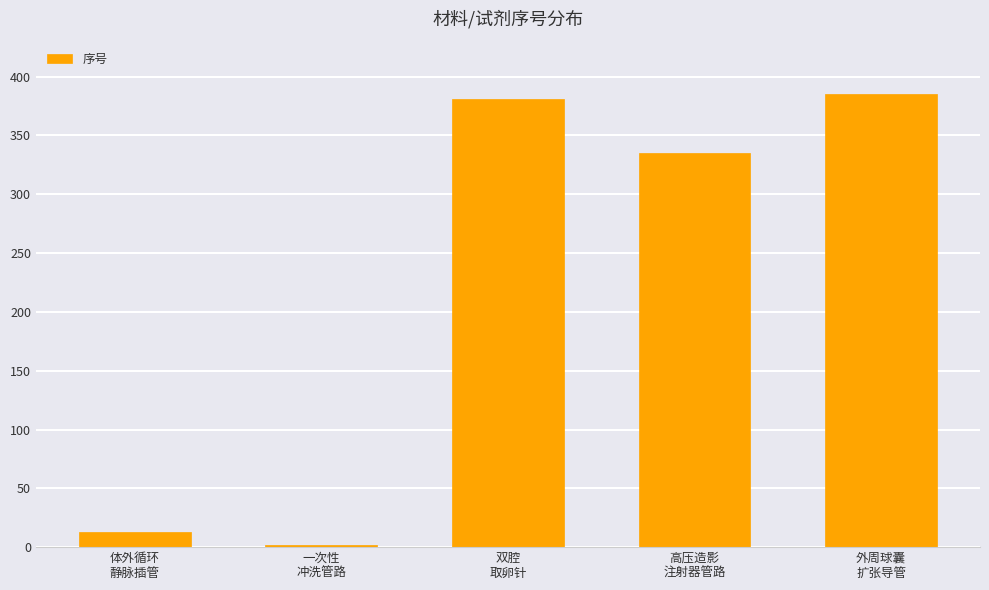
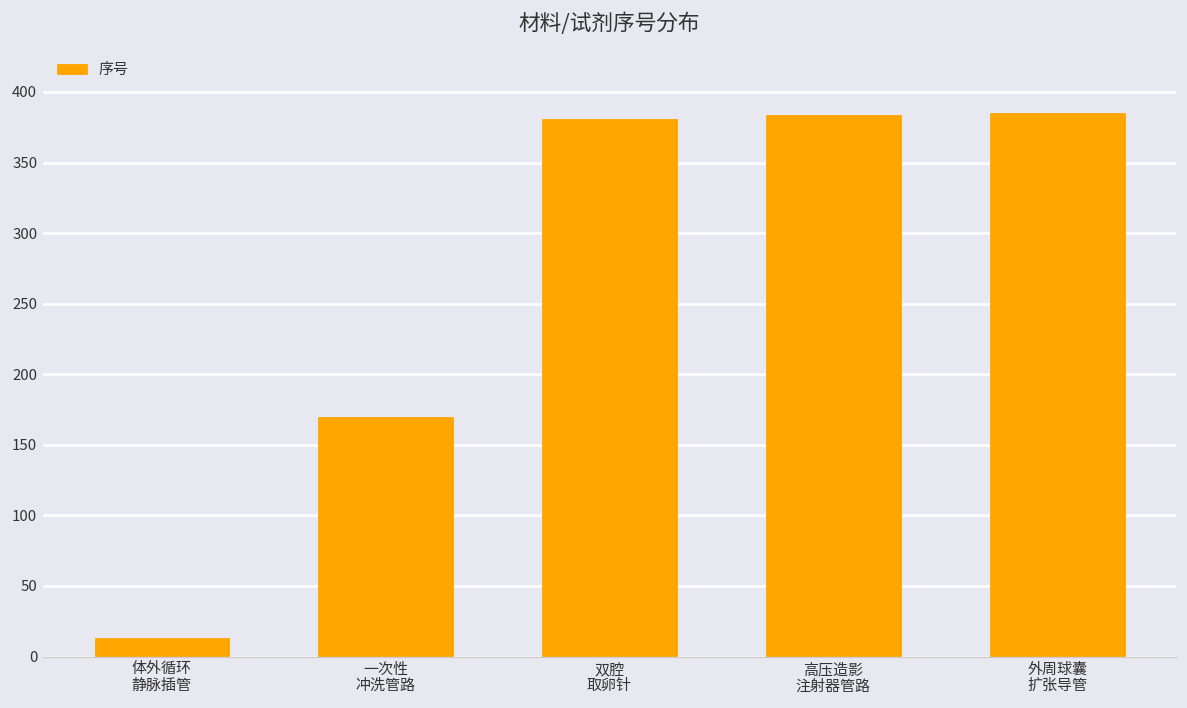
一次性 冲洗管路: 2 -> 170
高压造影 注射器管路: 335 -> 384
